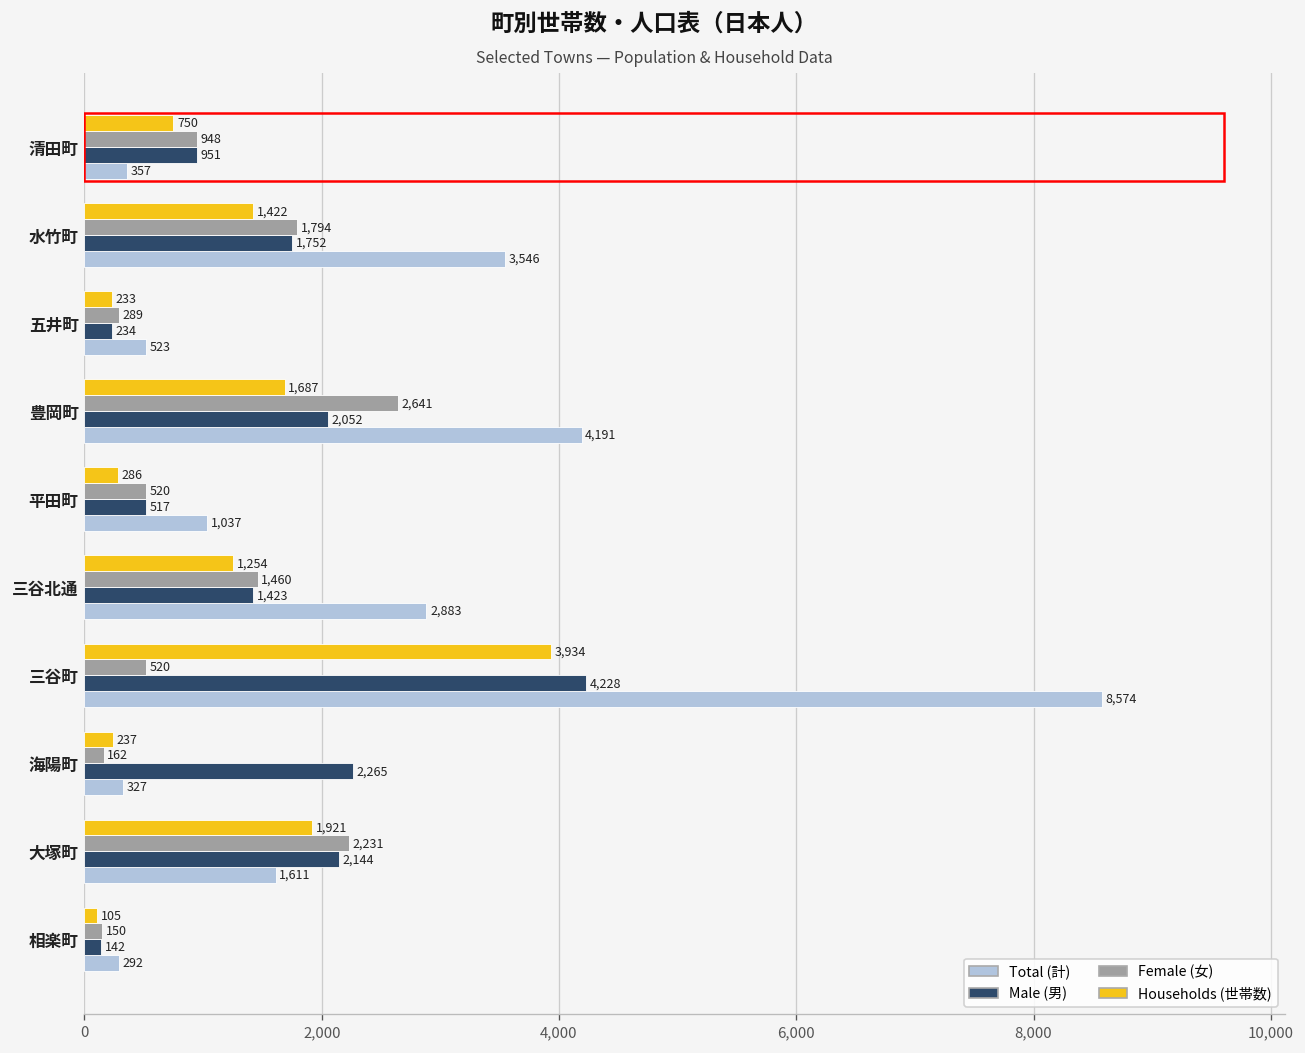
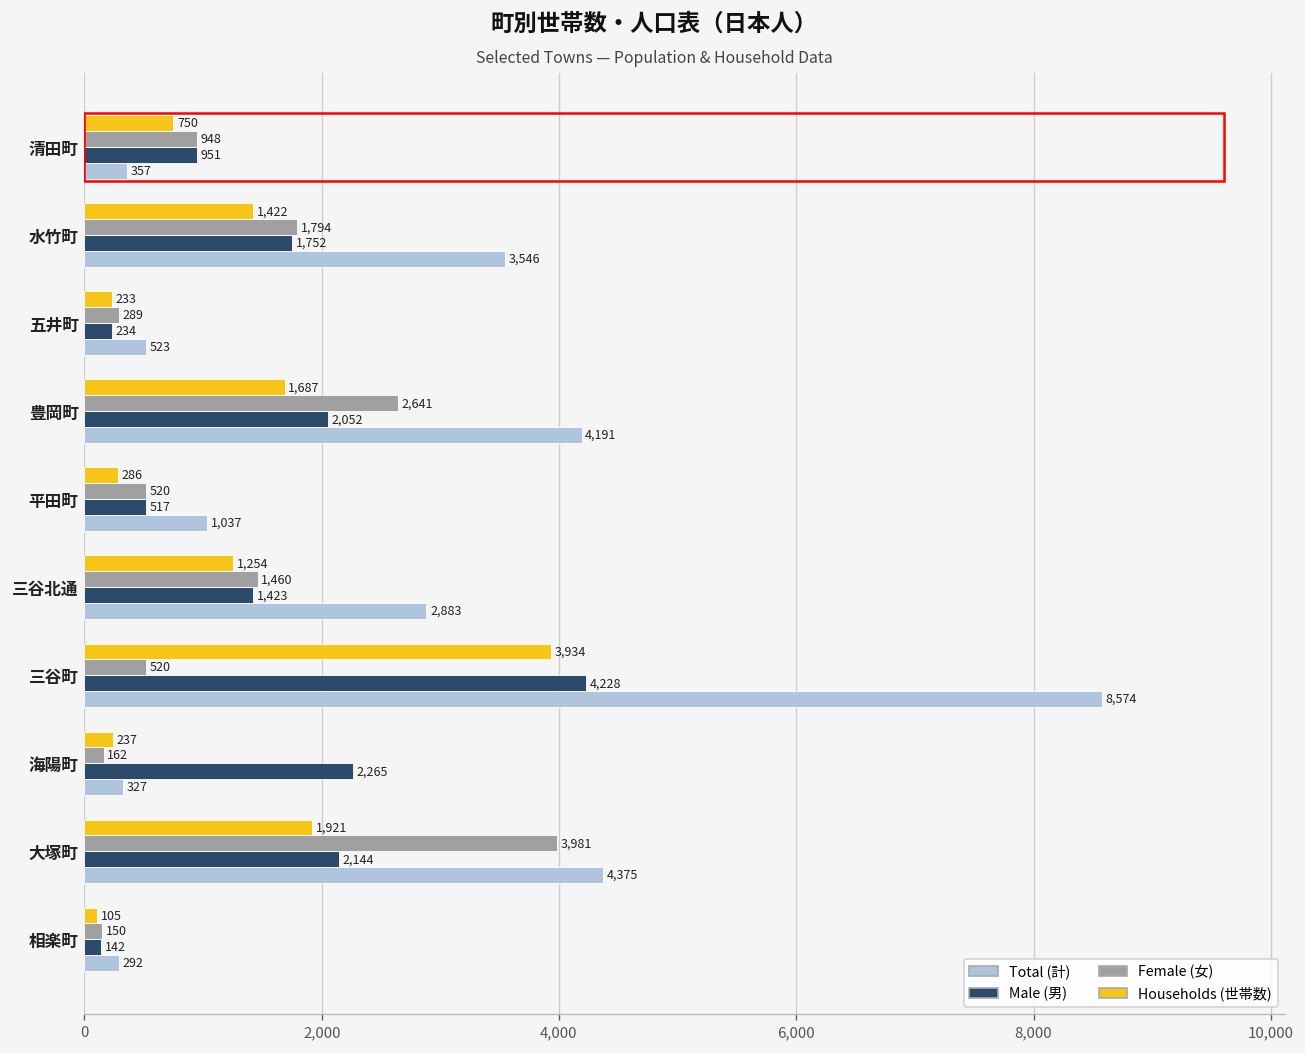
Female (女), 大塚町: 2,231 -> 3,981
Total (計), 大塚町: 1,611 -> 4,375
